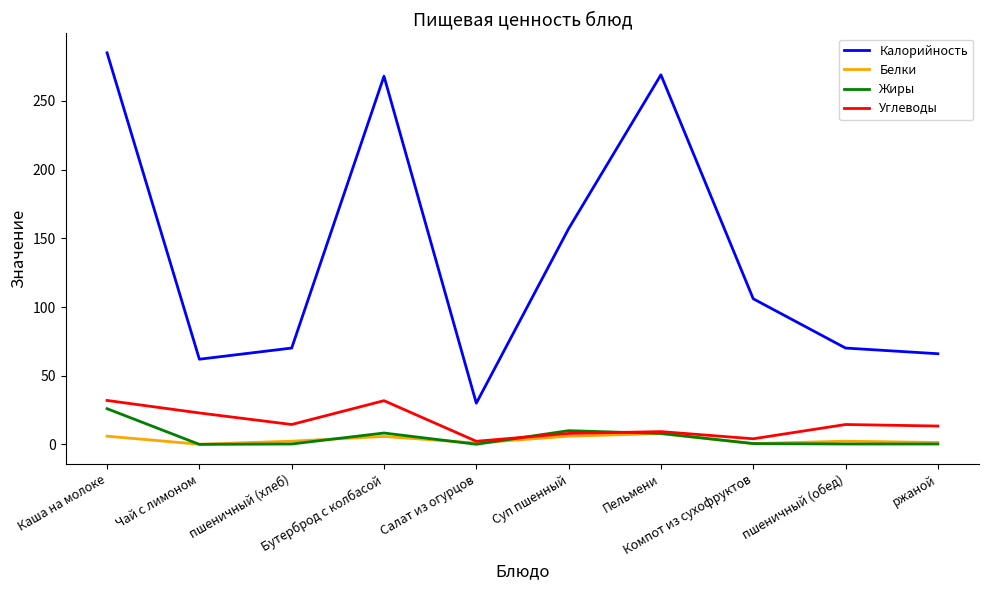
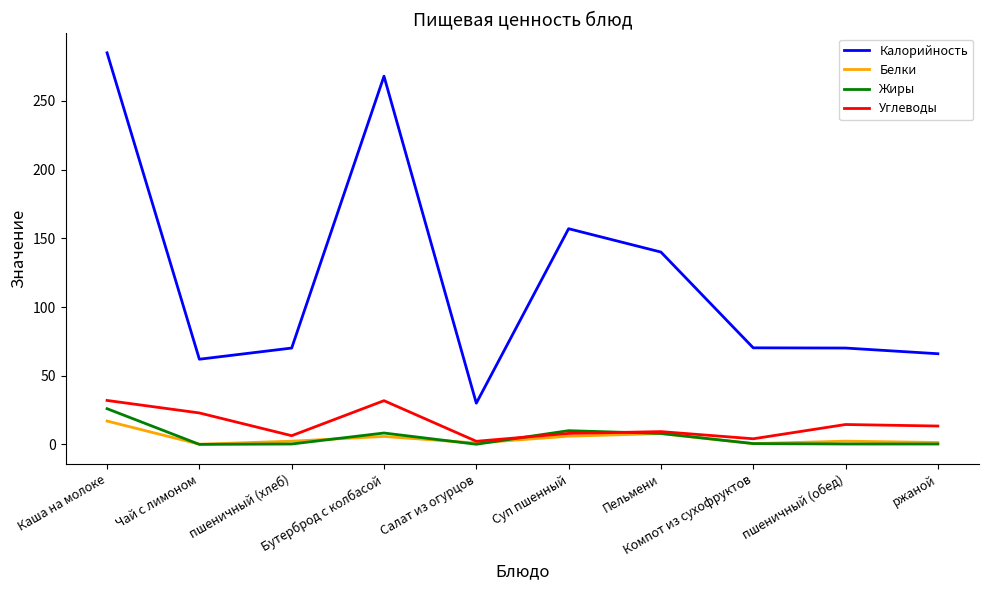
Белки, Каша на молоке: 6 -> 17
Углеводы, пшеничный (хлеб): 14 -> 6
Калорийность, Пельмени: 269 -> 140
Калорийность, Компот из сухофруктов: 106 -> 70
